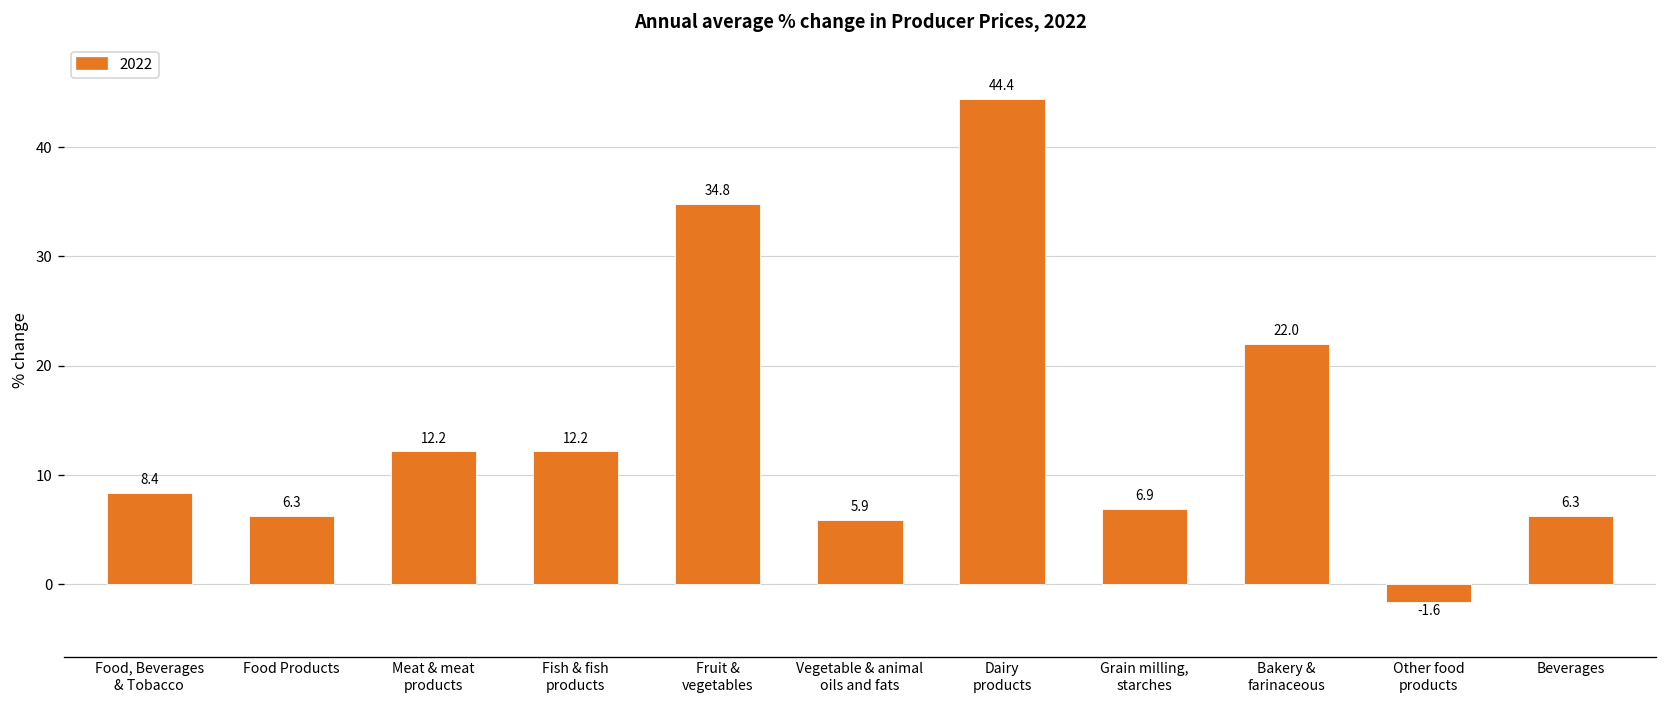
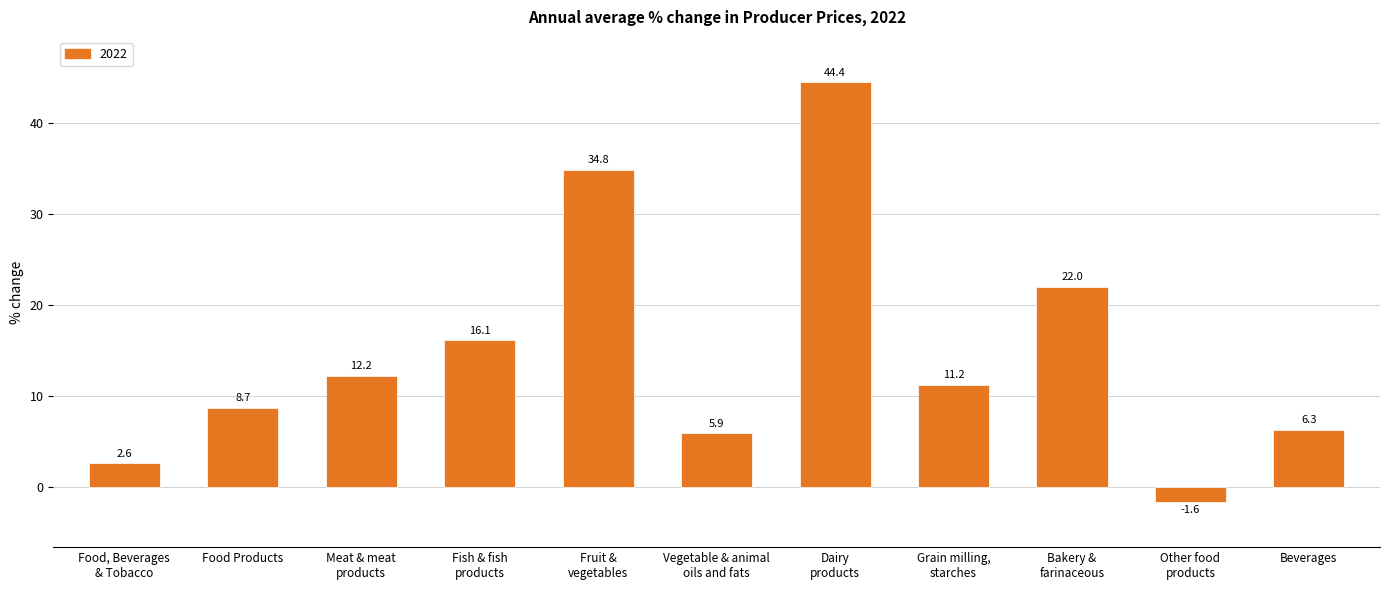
Food, Beverages & Tobacco: 8.4 -> 2.6
Food Products: 6.3 -> 8.7
Fish & fish products: 12.2 -> 16.1
Grain milling, starches: 6.9 -> 11.2
